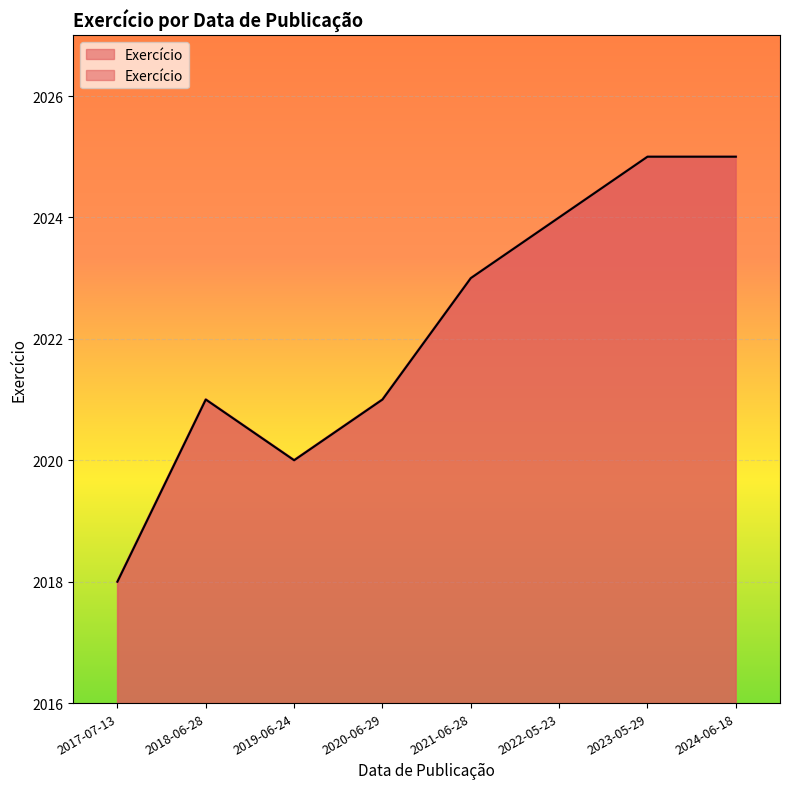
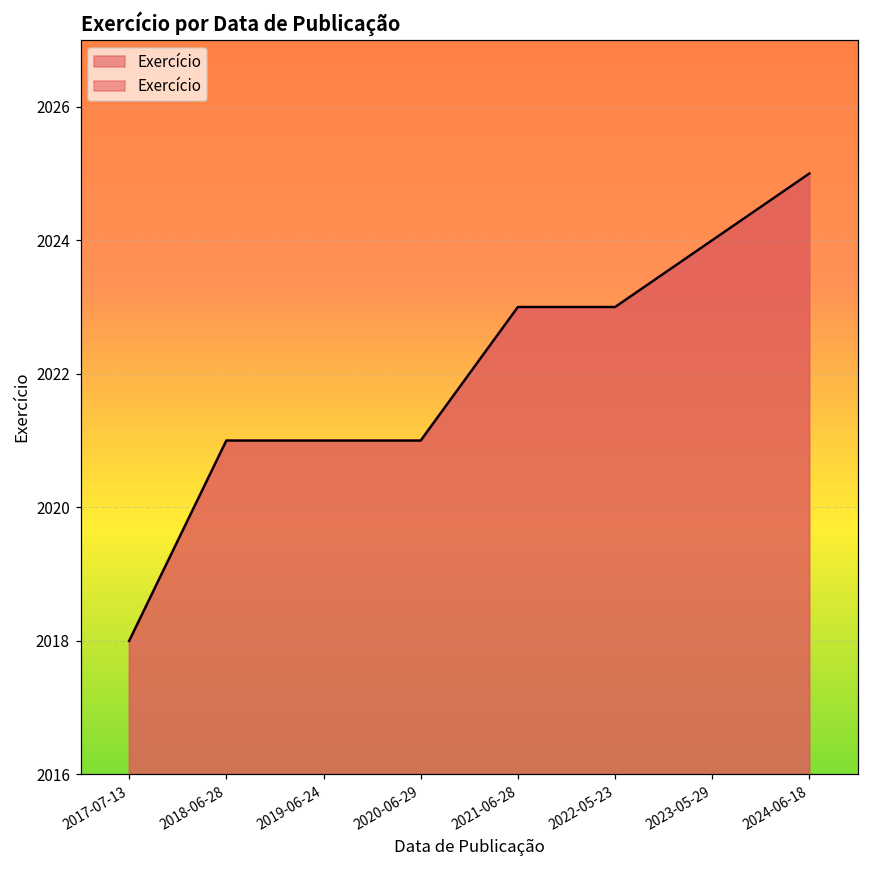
2019-06-24: 2020 -> 2021
2022-05-23: 2024 -> 2023
2023-05-29: 2025 -> 2024
